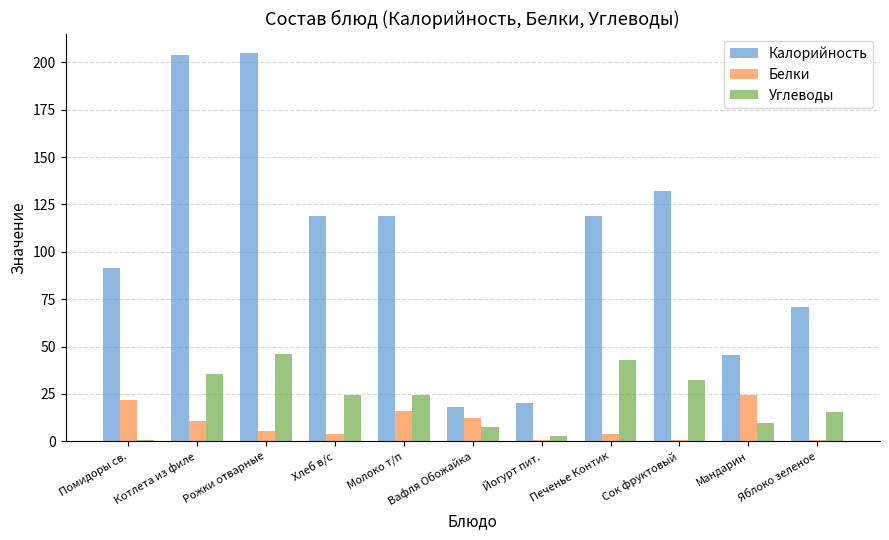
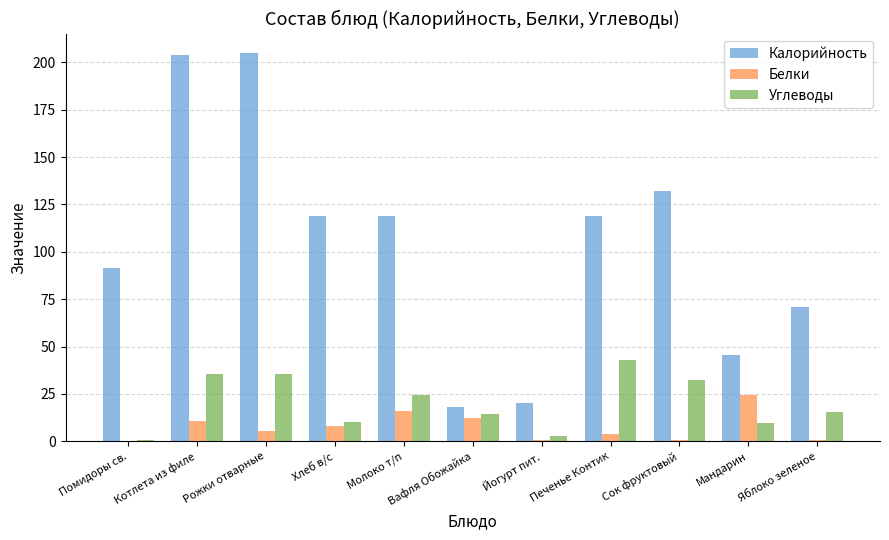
Белки, Помидоры св.: 22 -> 0
Углеводы, Рожки отварные: 46 -> 36
Белки, Хлеб в/с: 4 -> 8
Углеводы, Хлеб в/с: 24 -> 10
Углеводы, Вафля Обожайка: 8 -> 14
